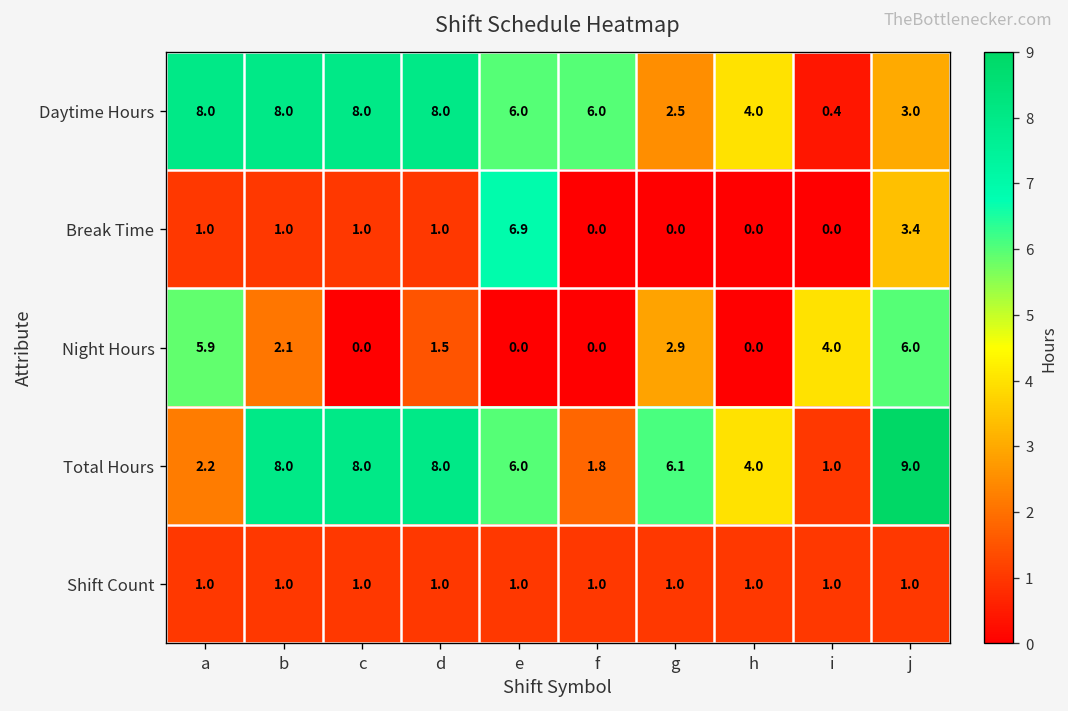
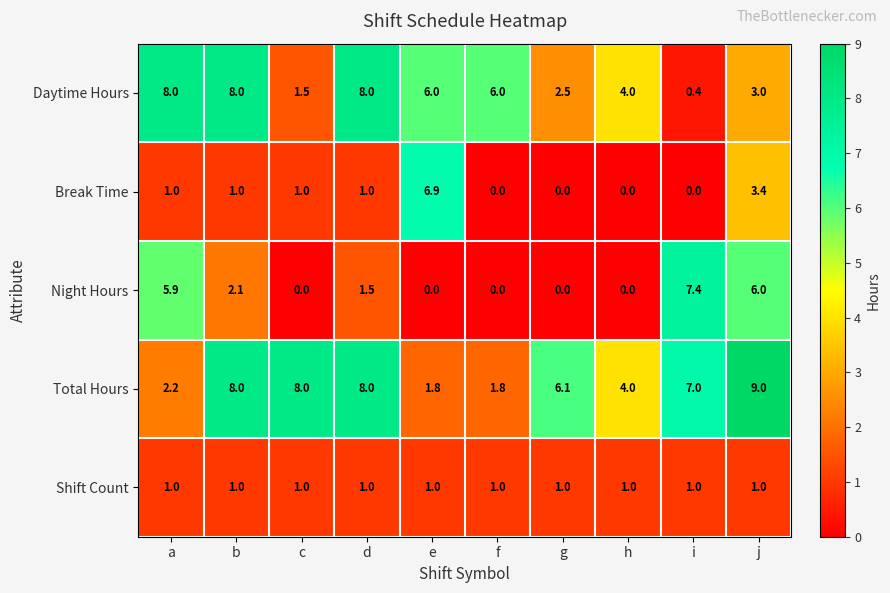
Daytime Hours, c: 8.0 -> 1.5
Night Hours, g: 2.9 -> 0.0
Night Hours, i: 4.0 -> 7.4
Total Hours, e: 6.0 -> 1.8
Total Hours, i: 1.0 -> 7.0
